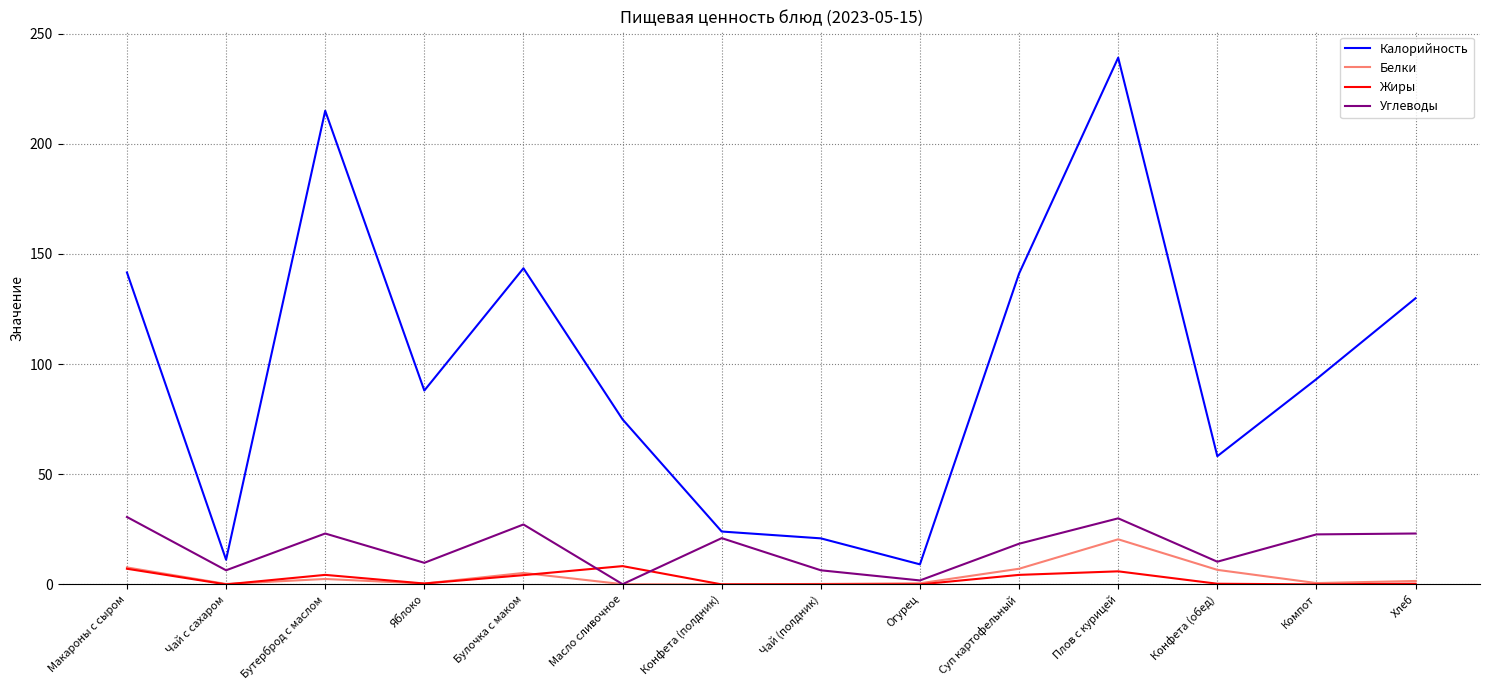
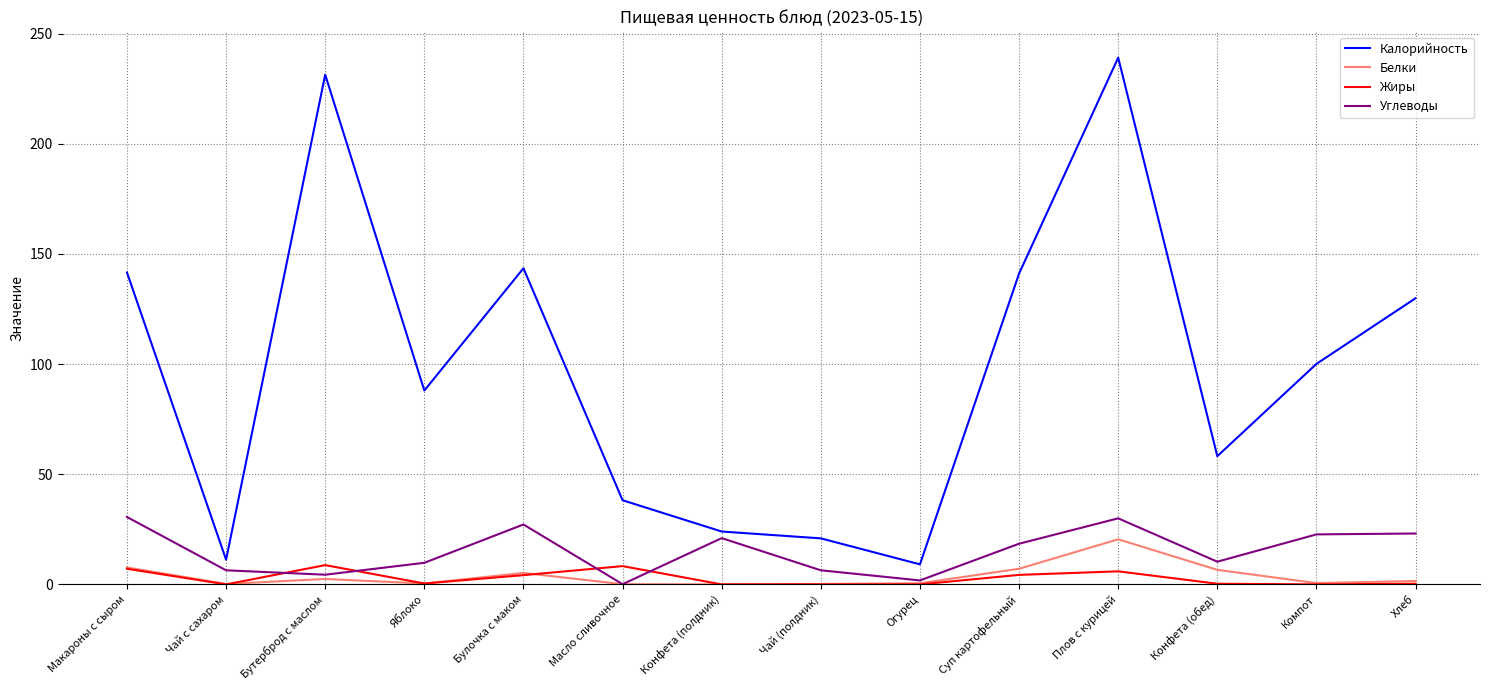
Калорийность, Бутерброд с маслом: 215 -> 231
Жиры, Бутерброд с маслом: 4 -> 9
Углеводы, Бутерброд с маслом: 23 -> 4
Калорийность, Масло сливочное: 75 -> 38
Калорийность, Компот: 93 -> 100
